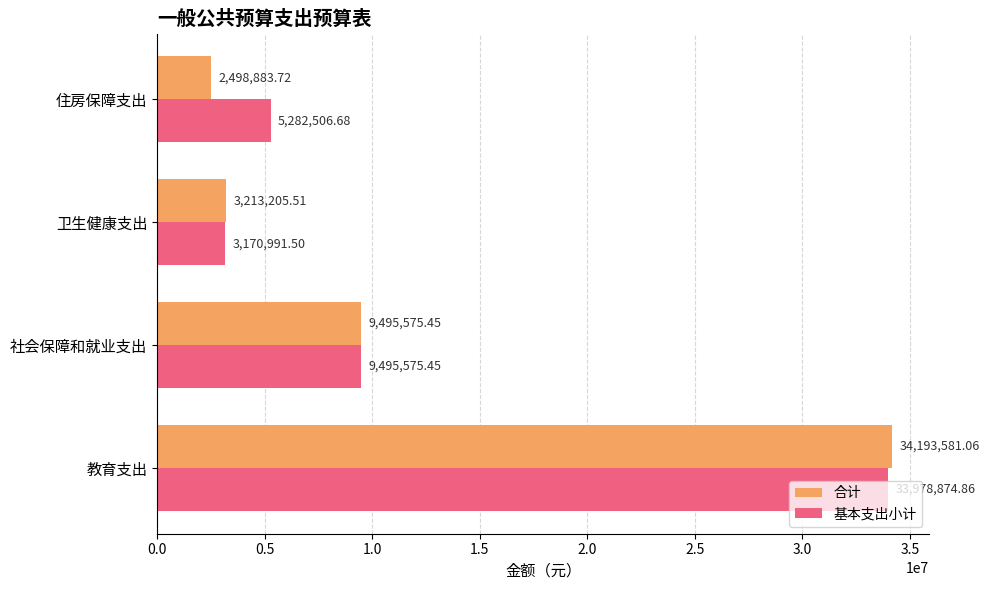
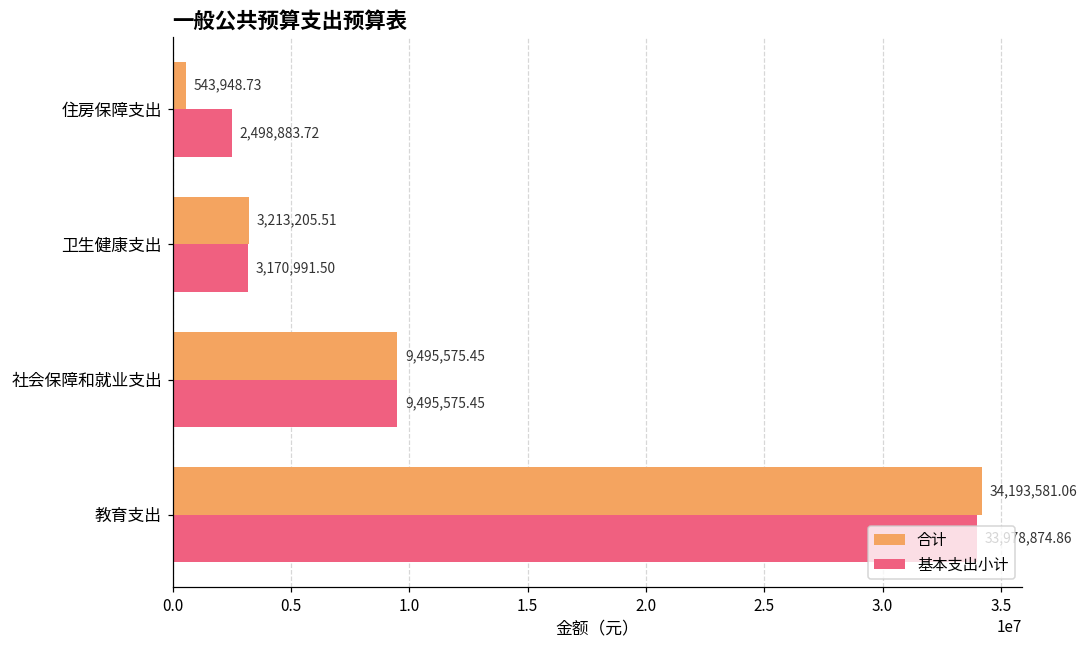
合计, 住房保障支出: 2,498,883.72 -> 543,948.73
基本支出小计, 住房保障支出: 5,282,506.68 -> 2,498,883.72
